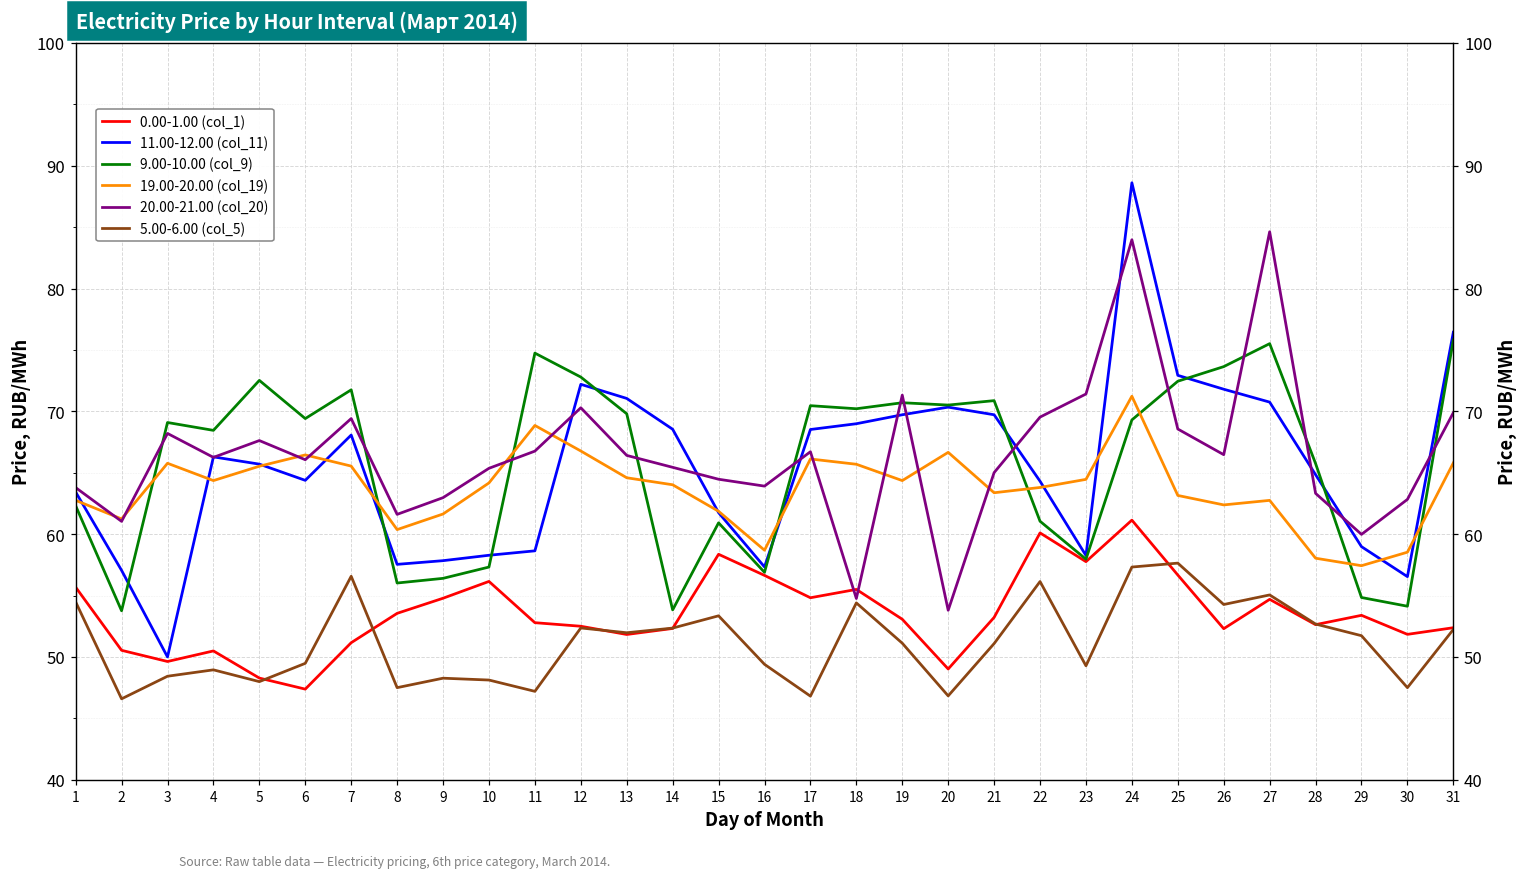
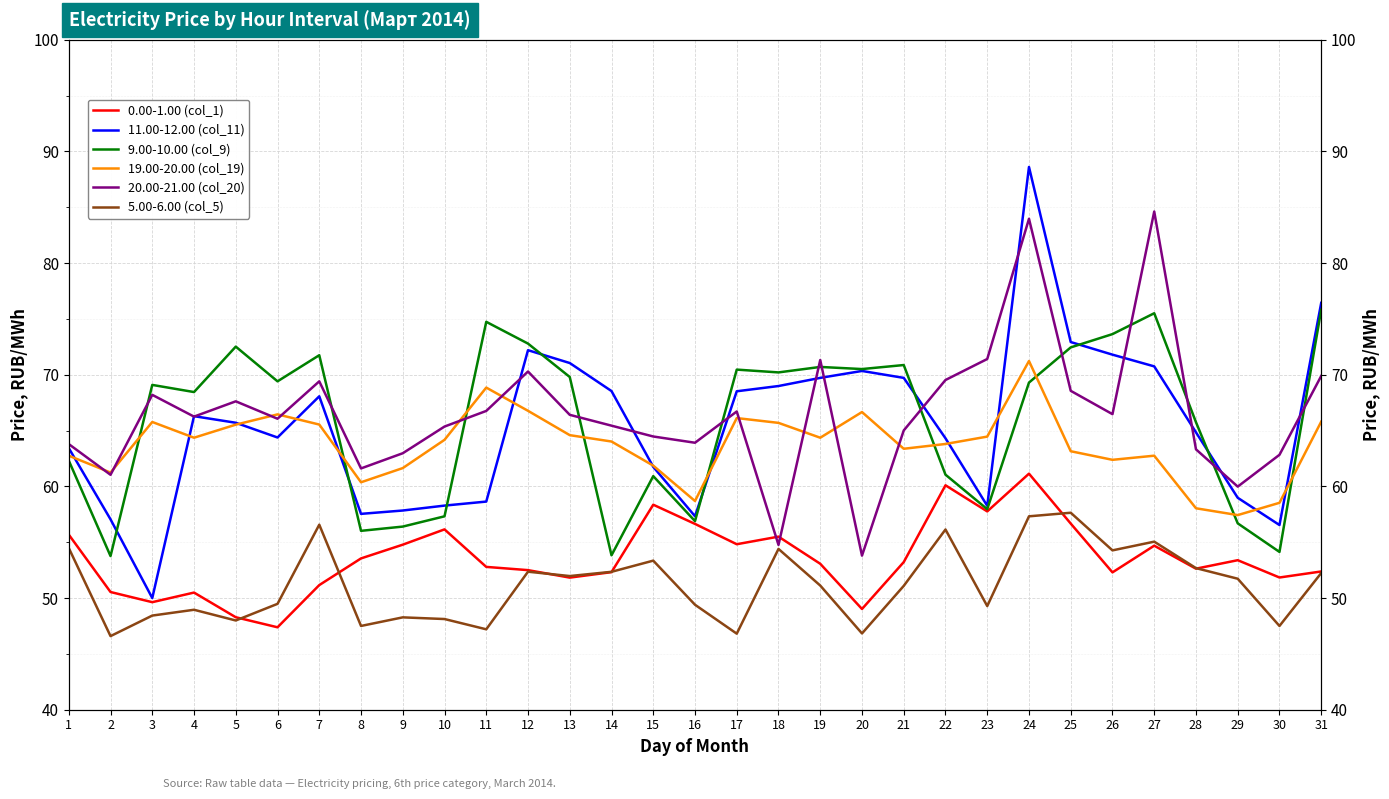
9.00-10.00 (col_9), 29: 54.8 -> 56.7
